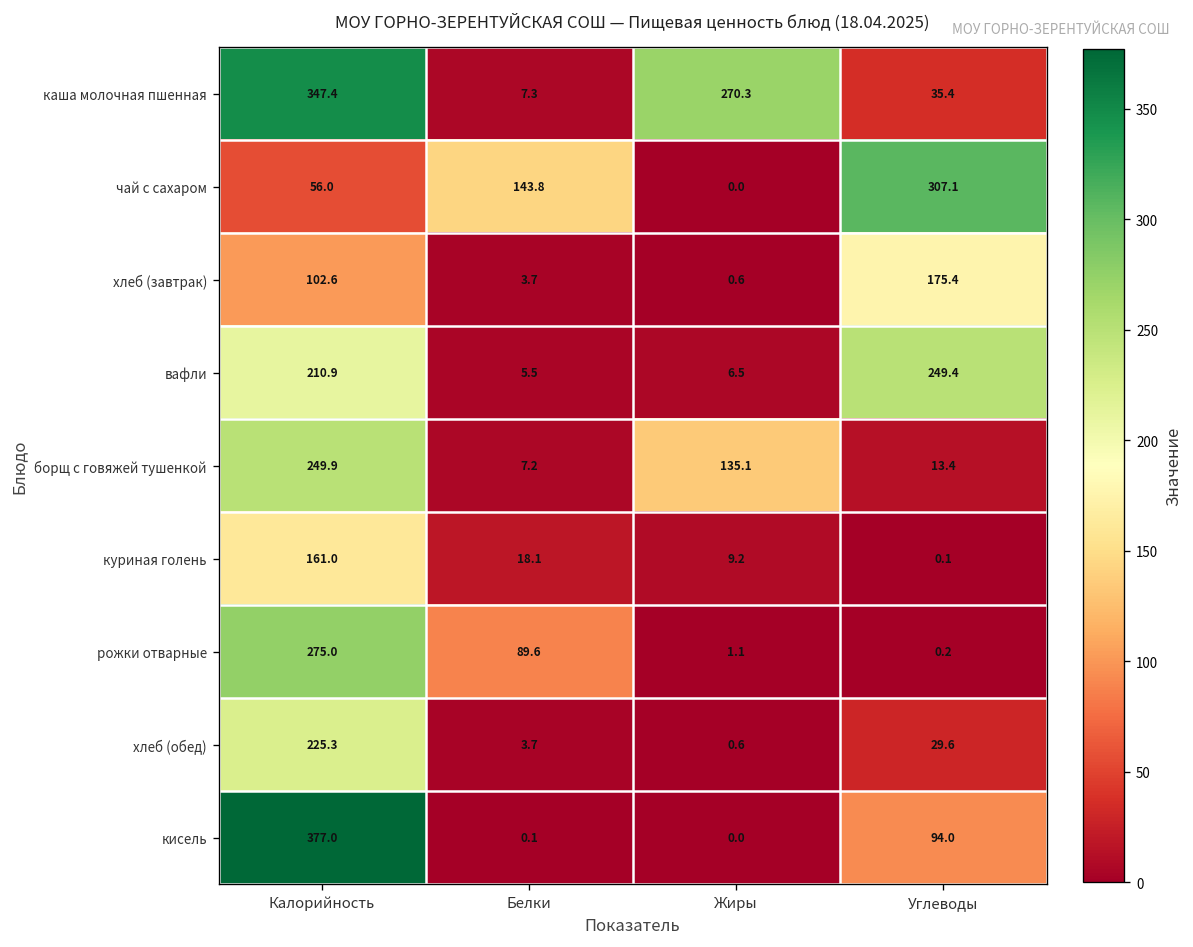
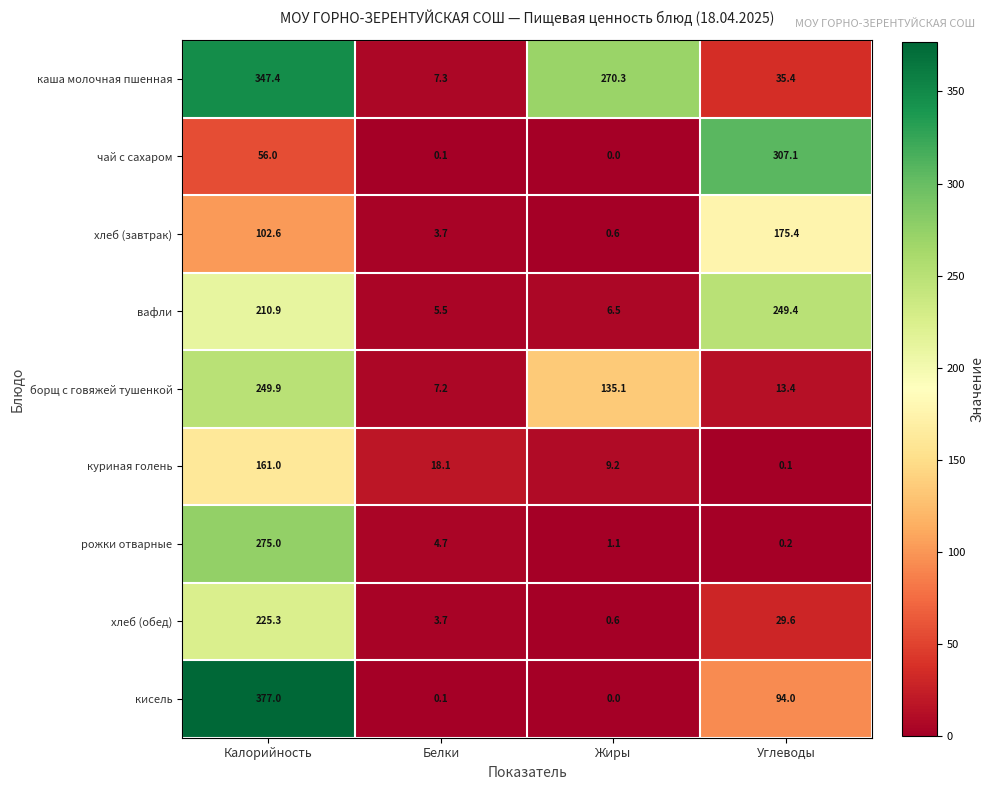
чай с сахаром, Белки: 143.8 -> 0.1
рожки отварные, Белки: 89.6 -> 4.7
